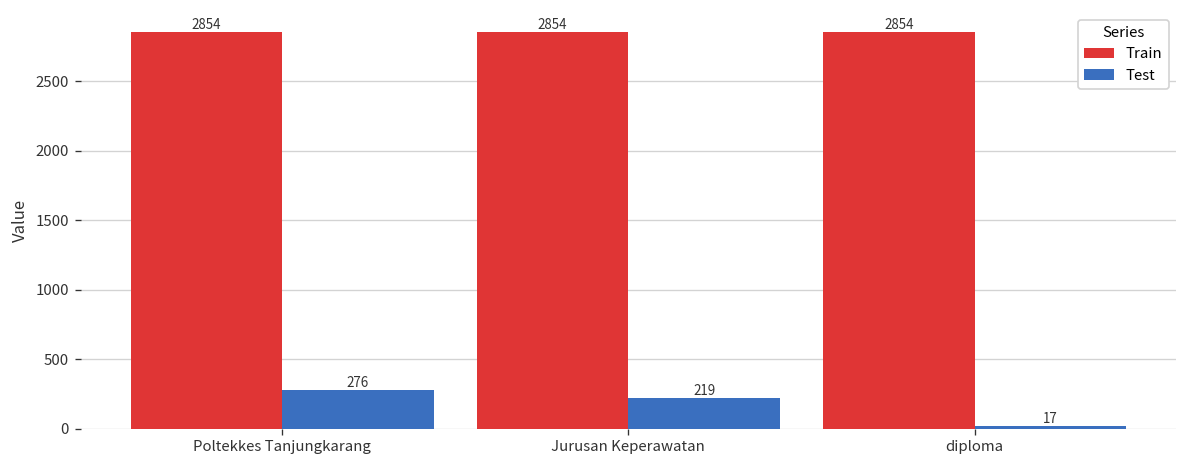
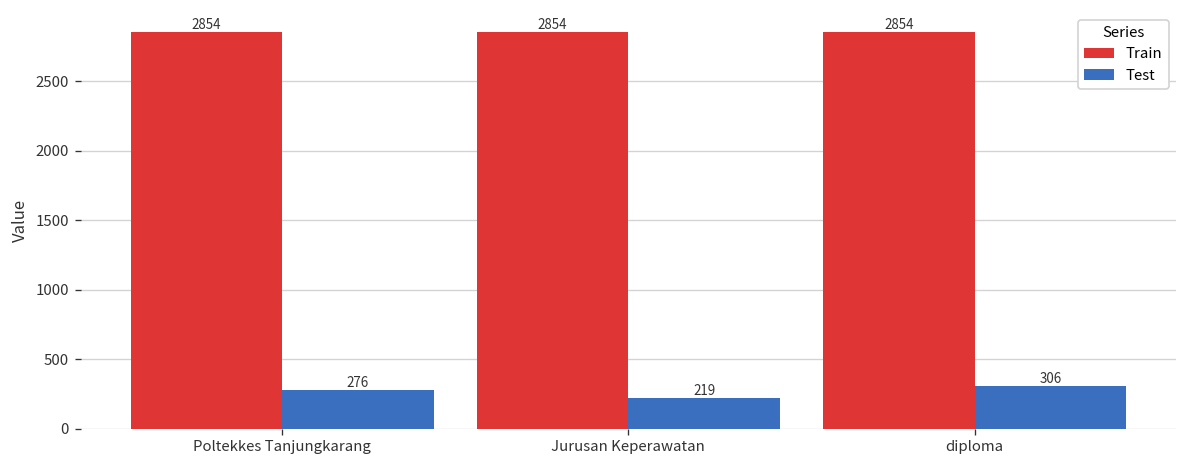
Test, diploma: 17 -> 306
